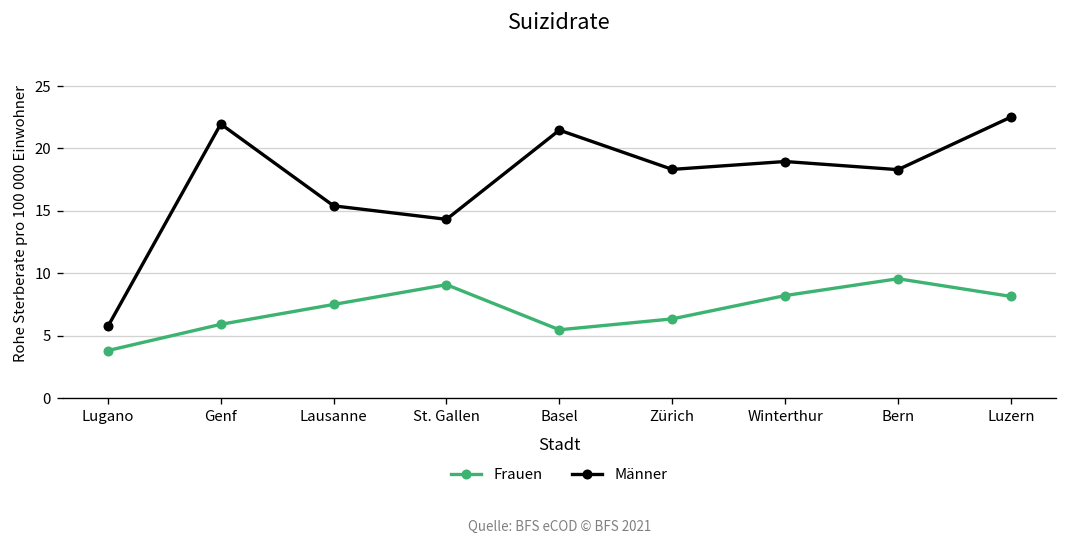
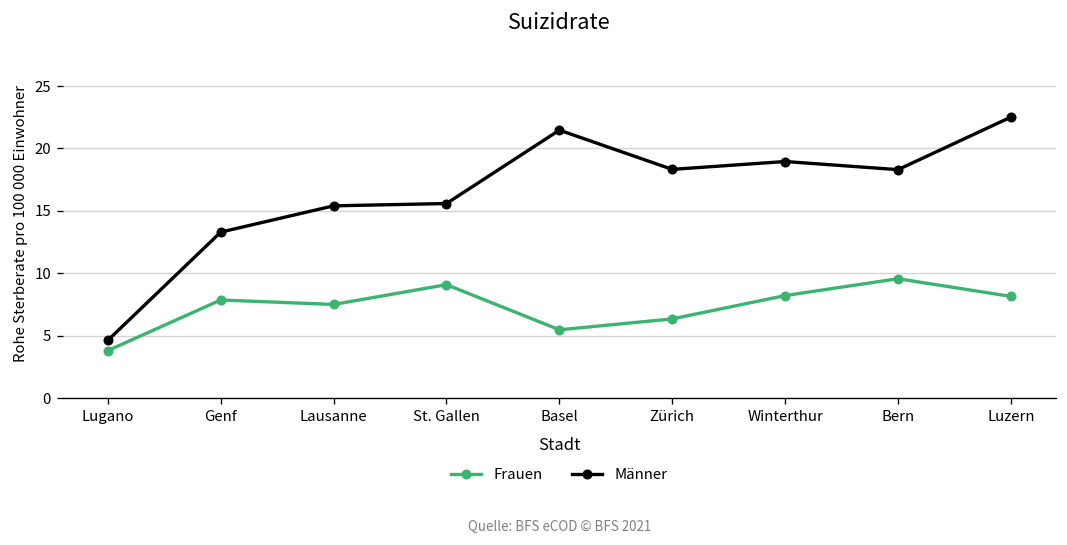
Männer, Lugano: 5.7 -> 4.6
Frauen, Genf: 5.9 -> 7.8
Männer, Genf: 22.0 -> 13.3
Männer, St. Gallen: 14.3 -> 15.6
